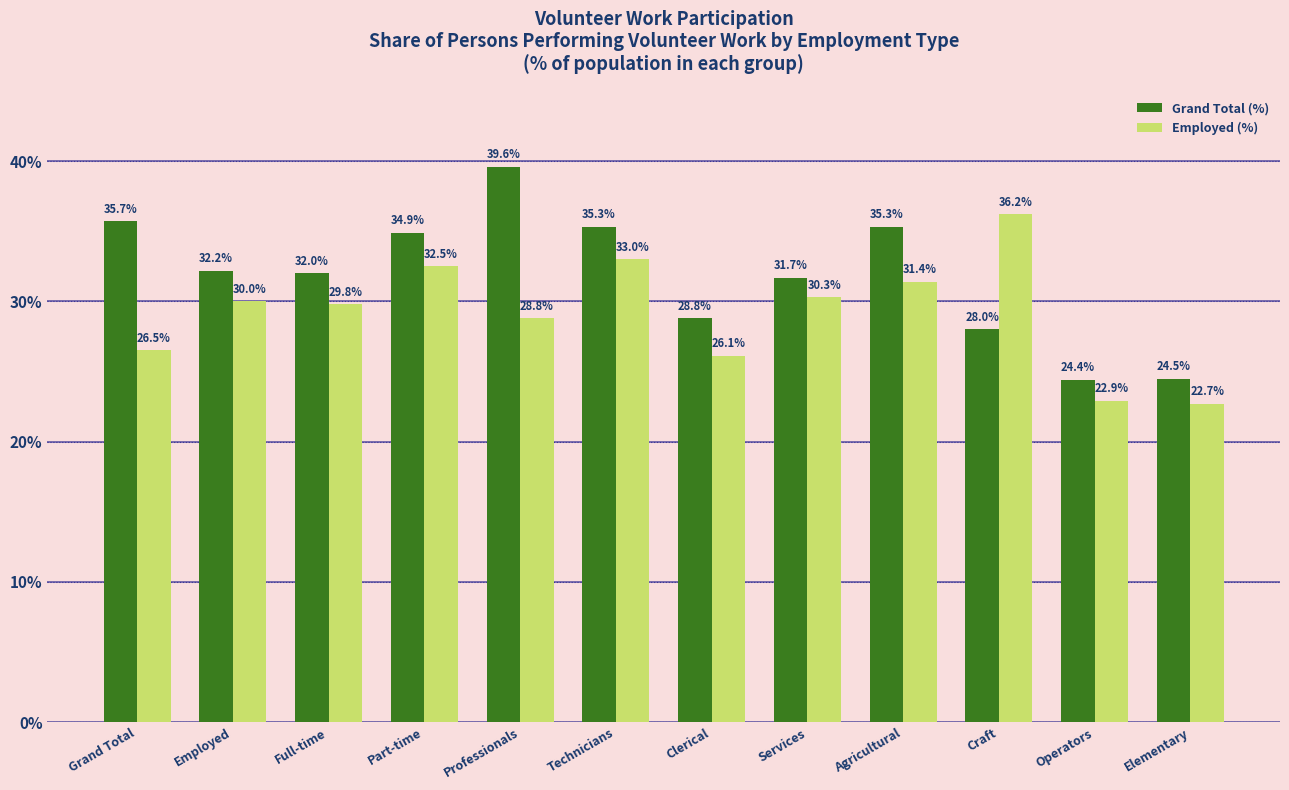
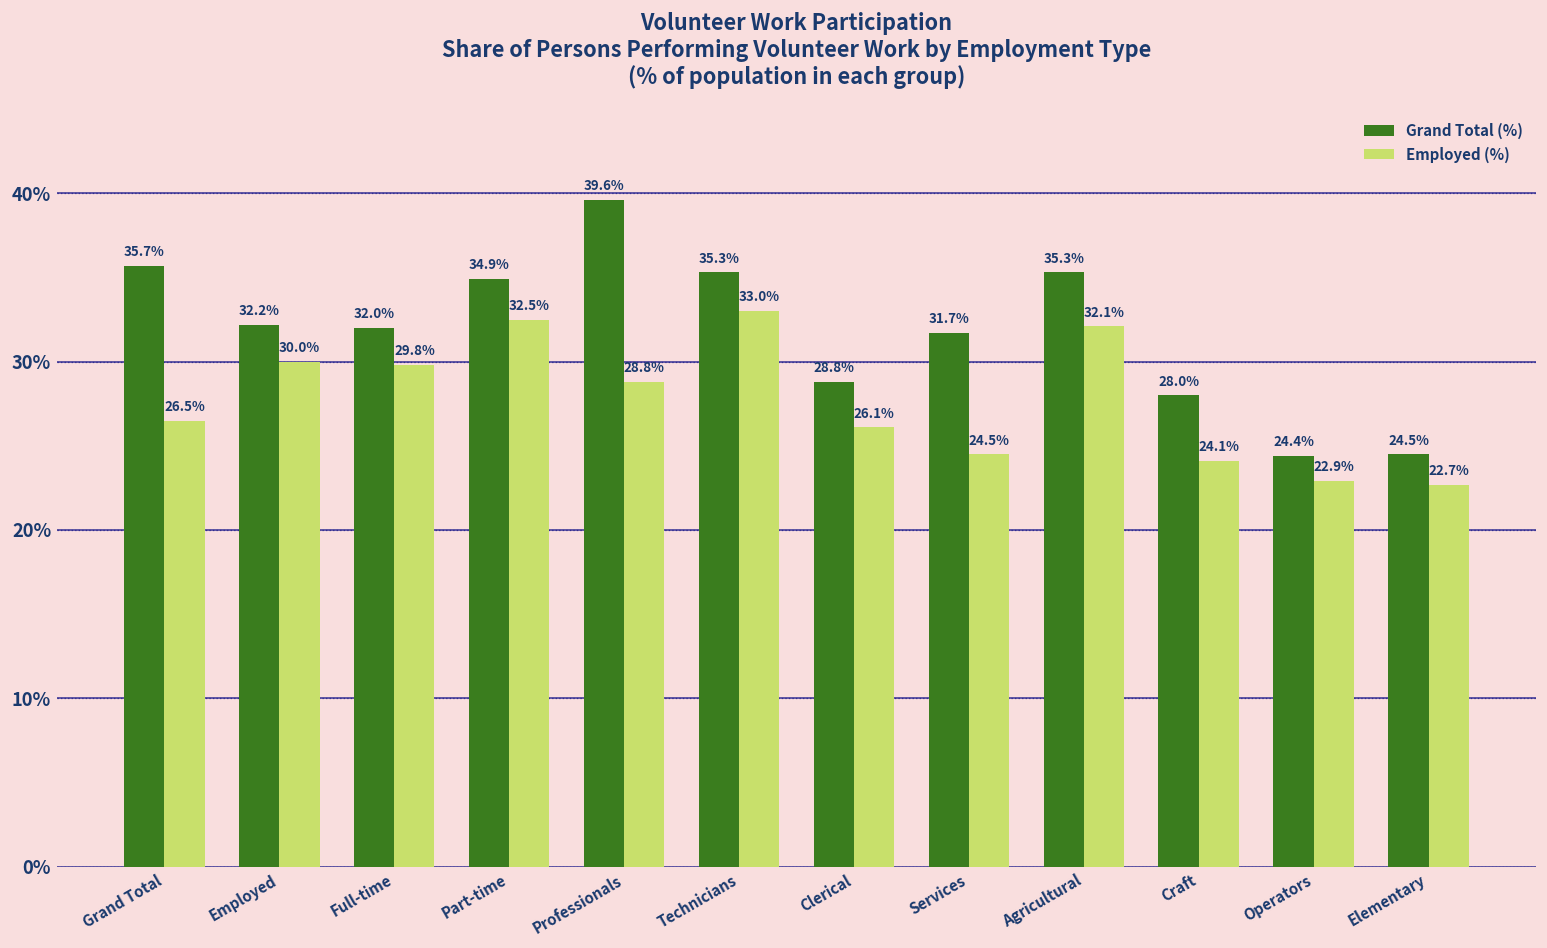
Employed (%), Services: 30.3% -> 24.5%
Employed (%), Agricultural: 31.4% -> 32.1%
Employed (%), Craft: 36.2% -> 24.1%
